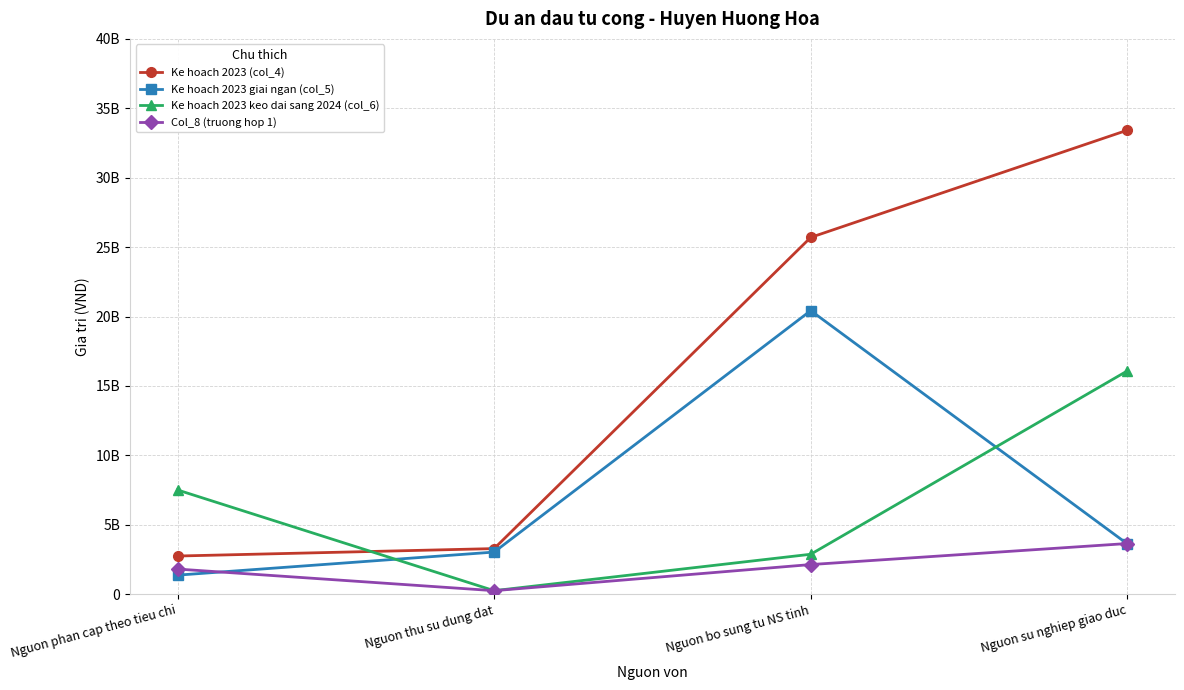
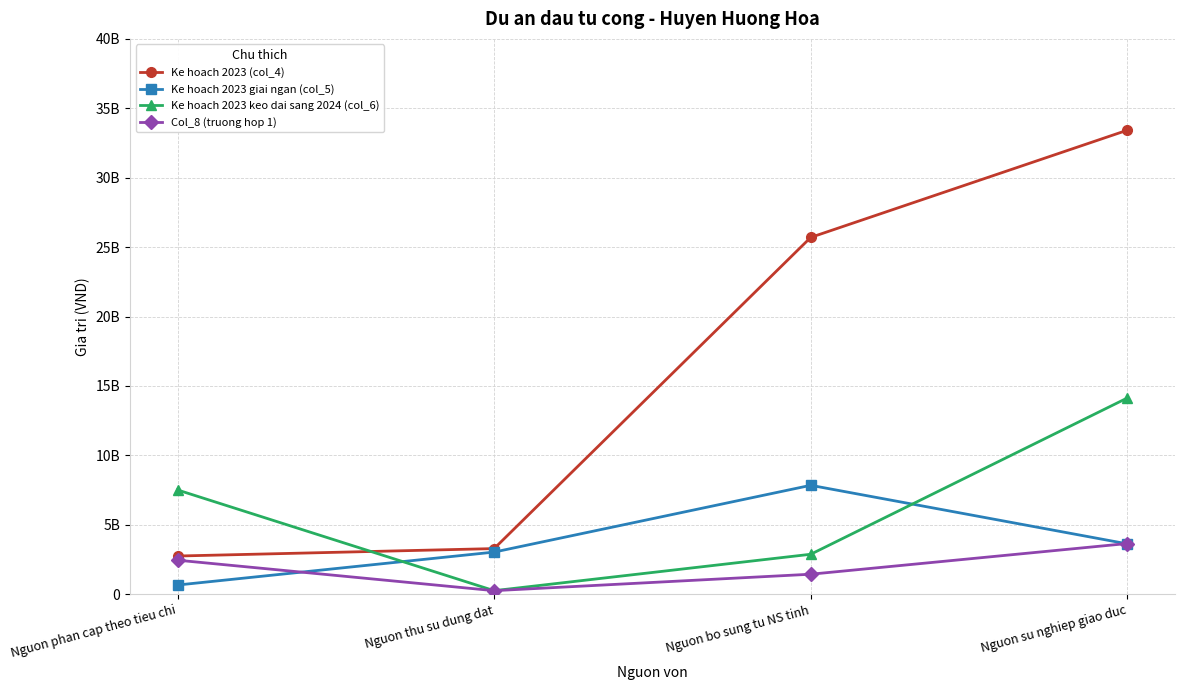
Ke hoach 2023 giai ngan (col_5), Nguon phan cap theo tieu chi: 1400000000 -> 700000000
Col_8 (truong hop 1), Nguon phan cap theo tieu chi: 1800000000 -> 2400000000
Ke hoach 2023 giai ngan (col_5), Nguon bo sung tu NS tinh: 20400000000 -> 7800000000
Col_8 (truong hop 1), Nguon bo sung tu NS tinh: 2100000000 -> 1400000000
Ke hoach 2023 keo dai sang 2024 (col_6), Nguon su nghiep giao duc: 16100000000 -> 14100000000
